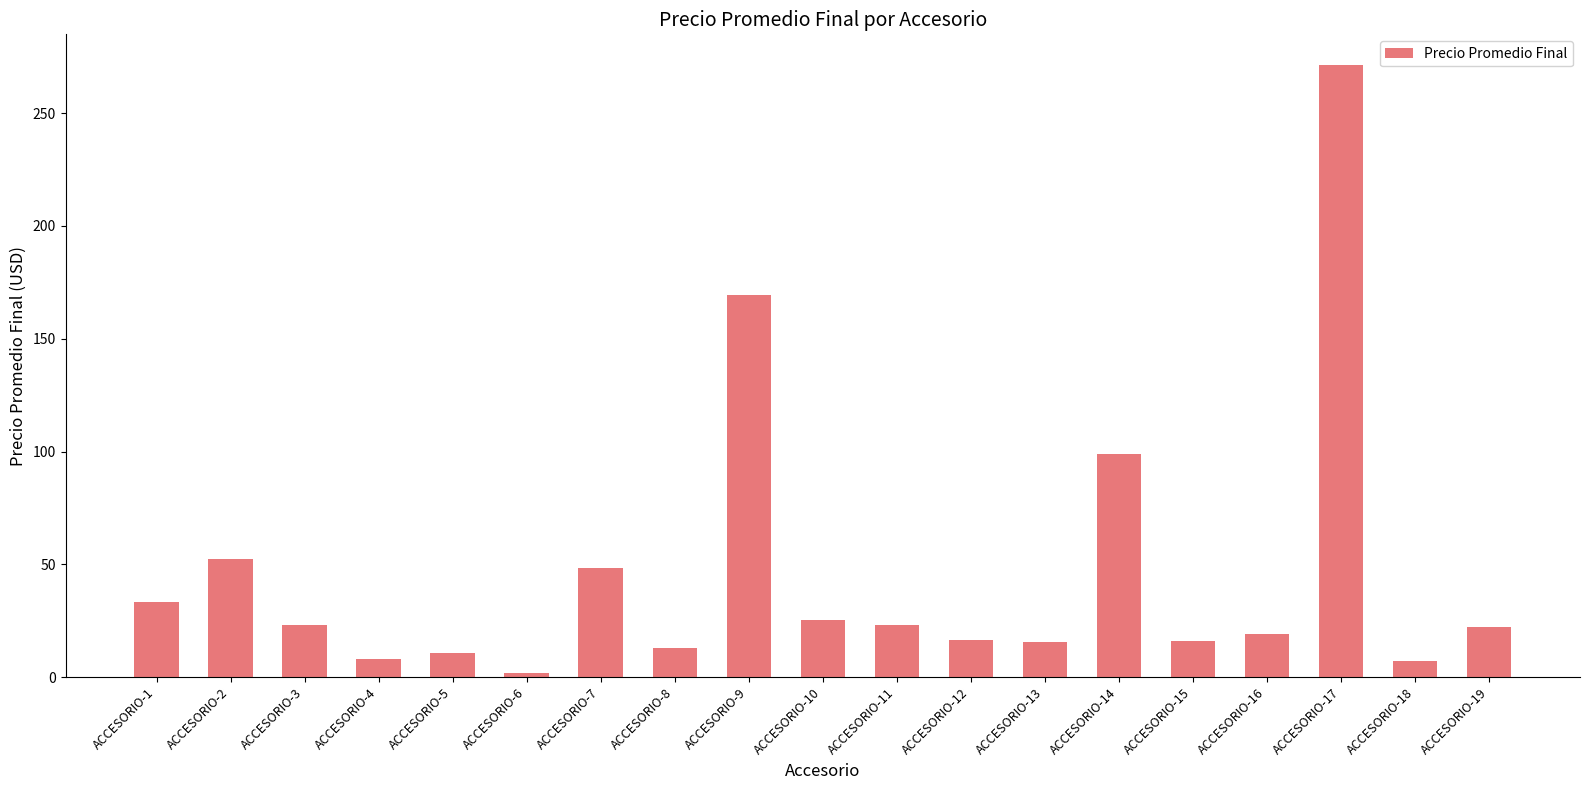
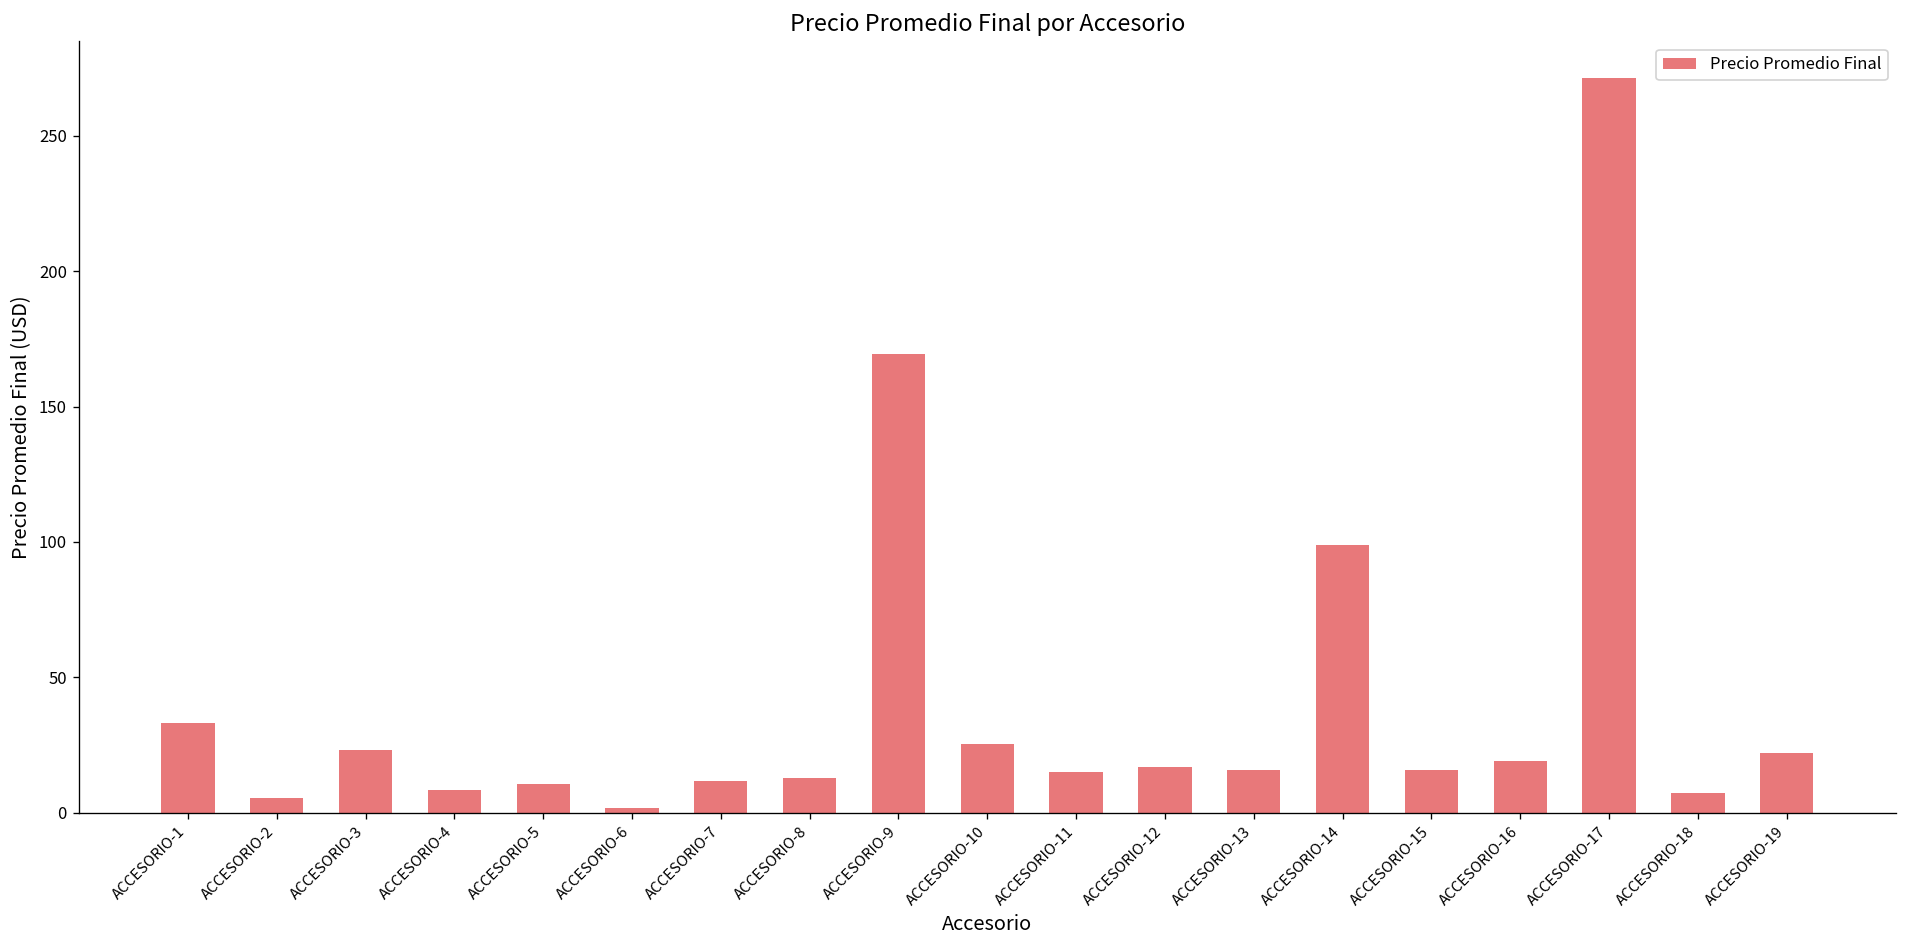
ACCESORIO-2: 53 -> 5
ACCESORIO-7: 48 -> 12
ACCESORIO-11: 23 -> 15
